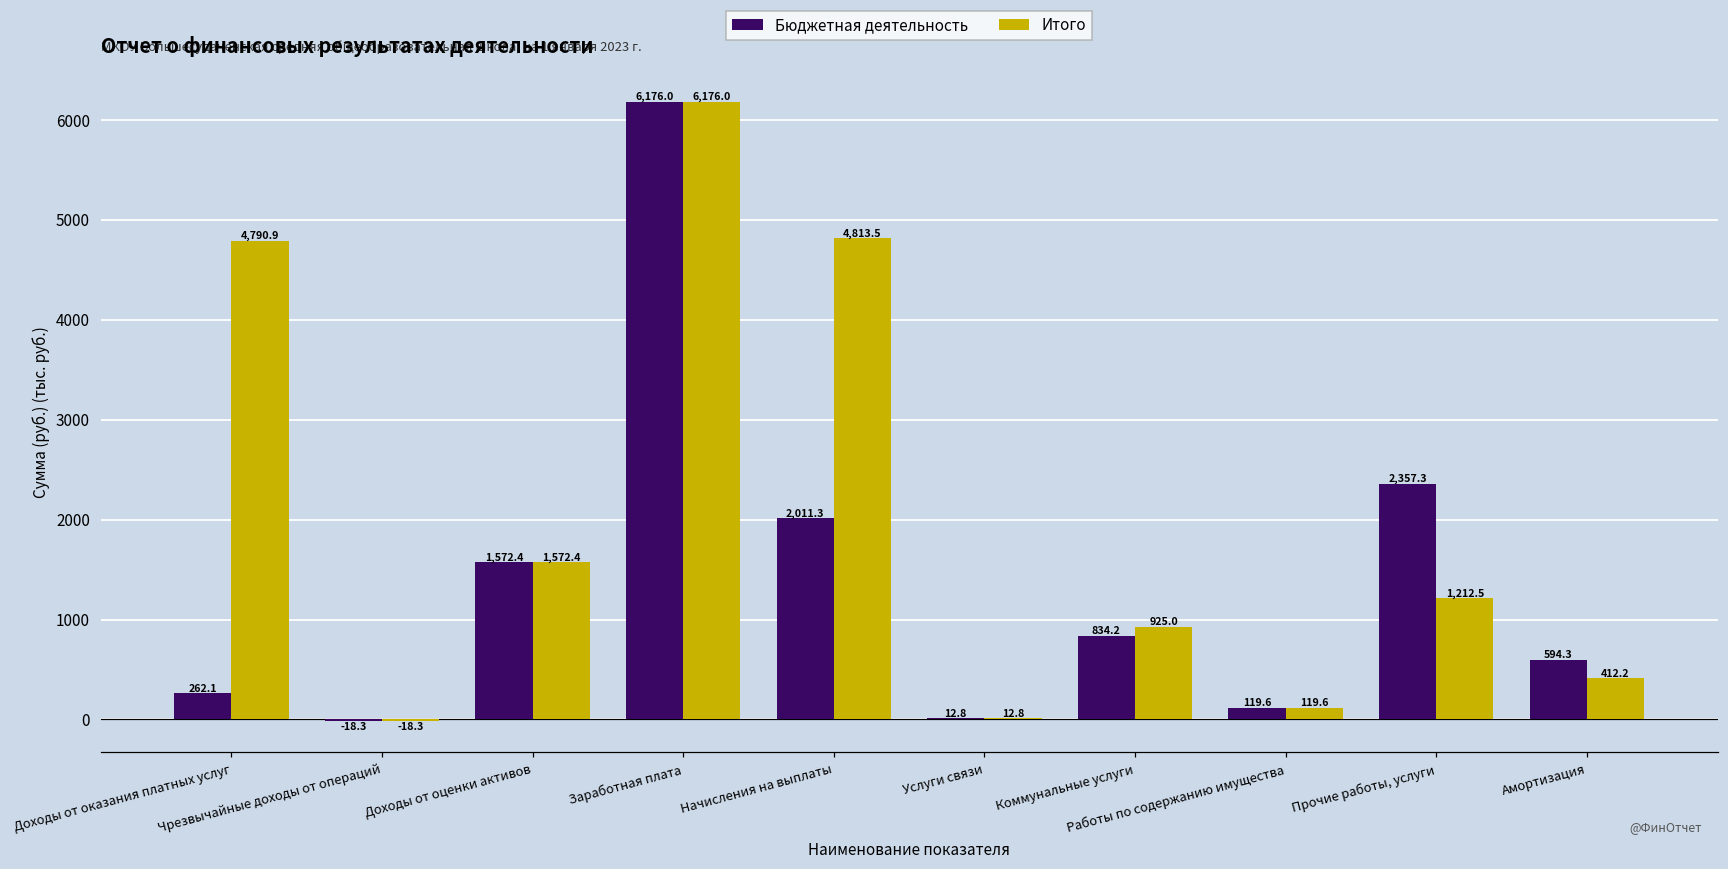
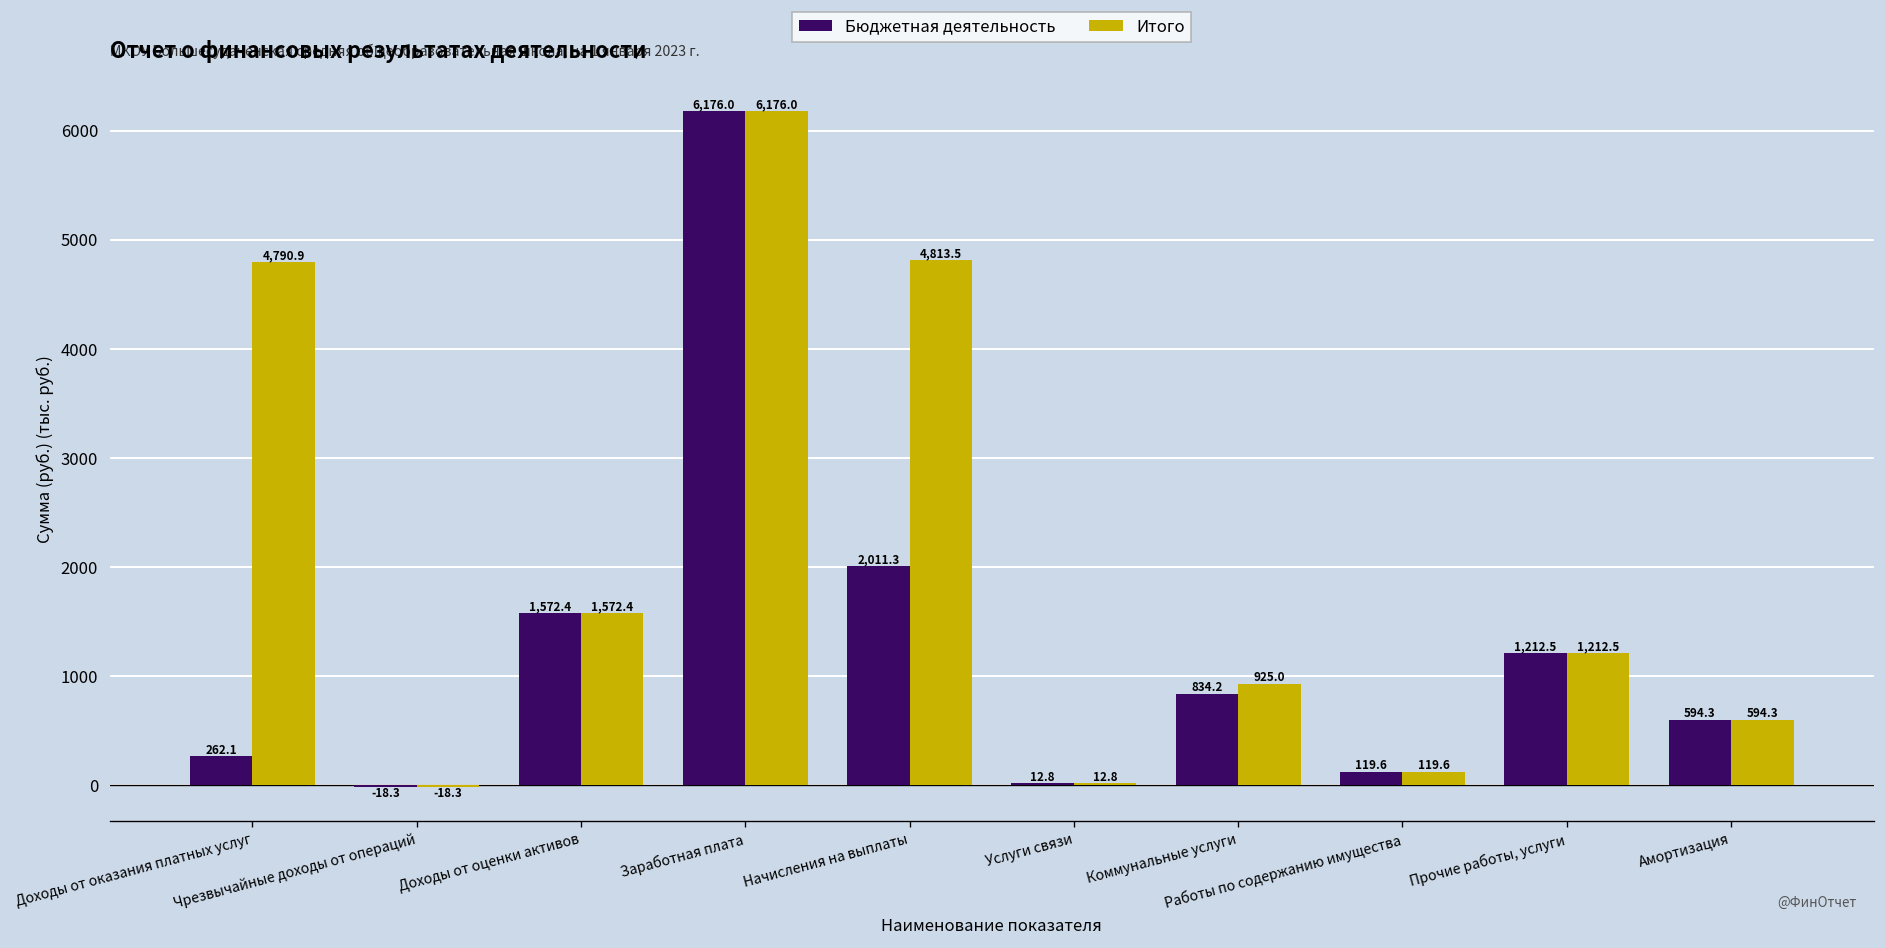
Бюджетная деятельность, Прочие работы, услуги: 2,357.3 -> 1,212.5
Итого, Амортизация: 412.2 -> 594.3
